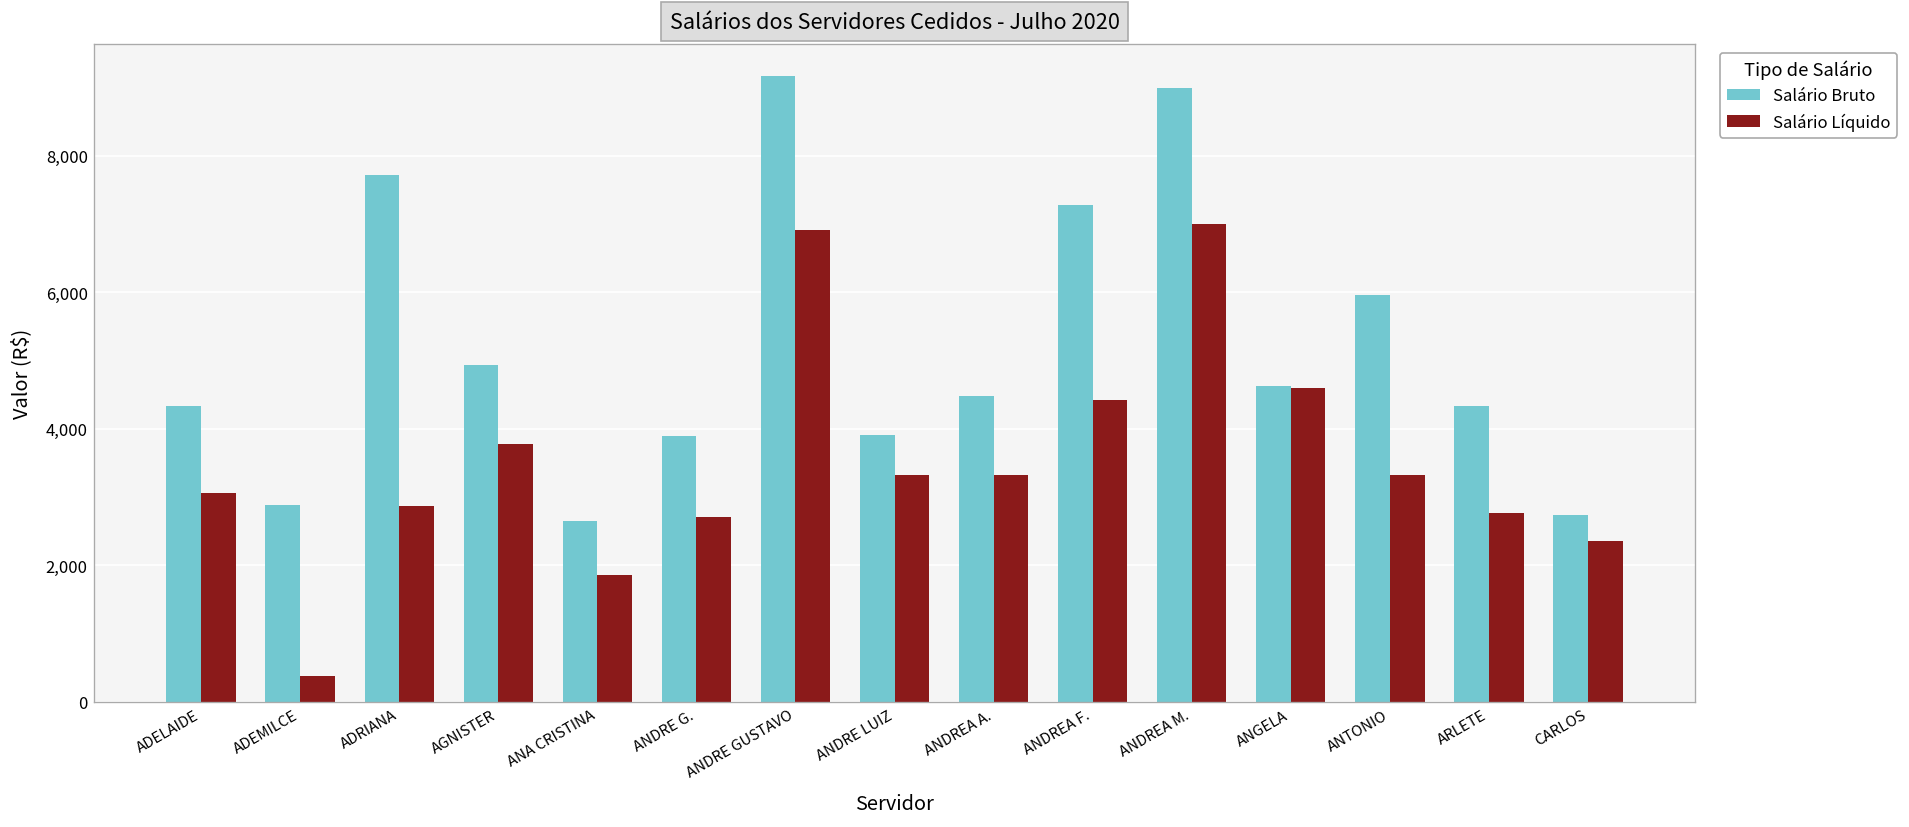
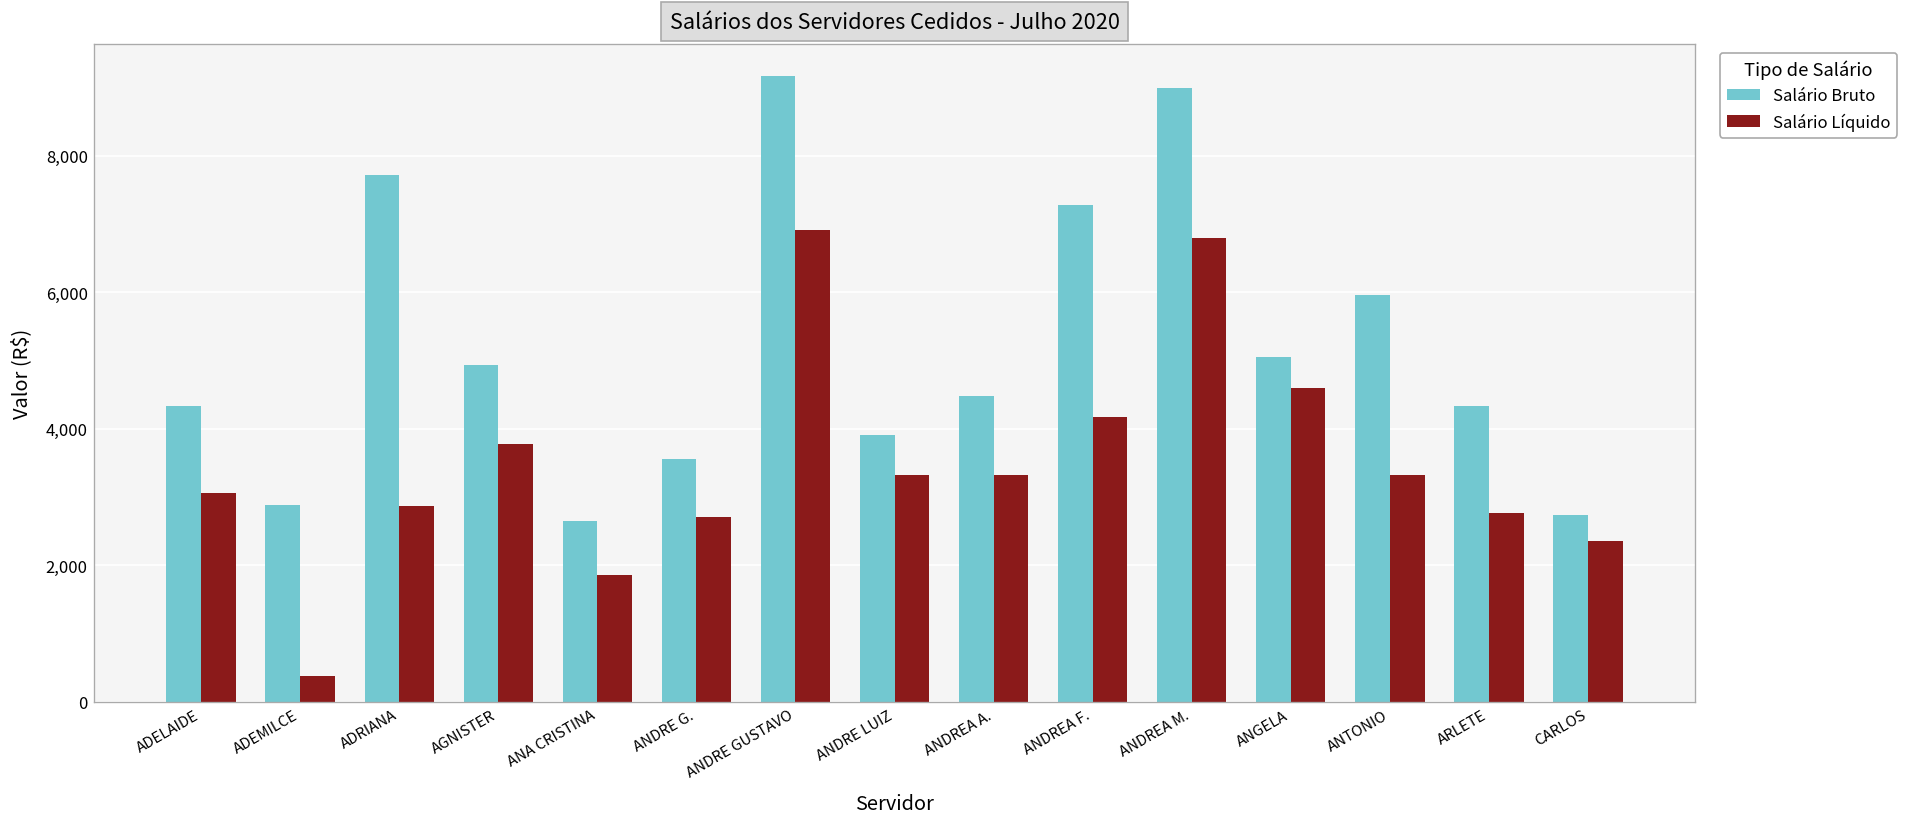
Salário Bruto, ANDRE G.: 3,900 -> 3,500
Salário Líquido, ANDREA F.: 4,400 -> 4,200
Salário Líquido, ANDREA M.: 7,000 -> 6,800
Salário Bruto, ANGELA: 4,600 -> 5,000
